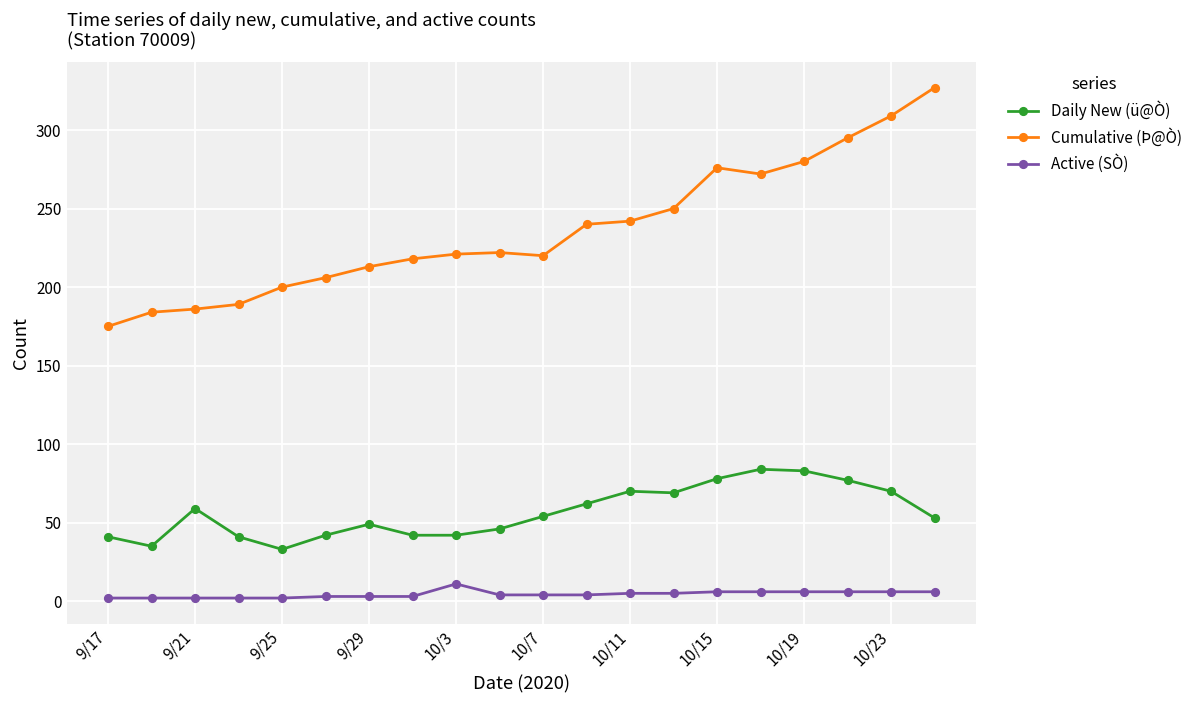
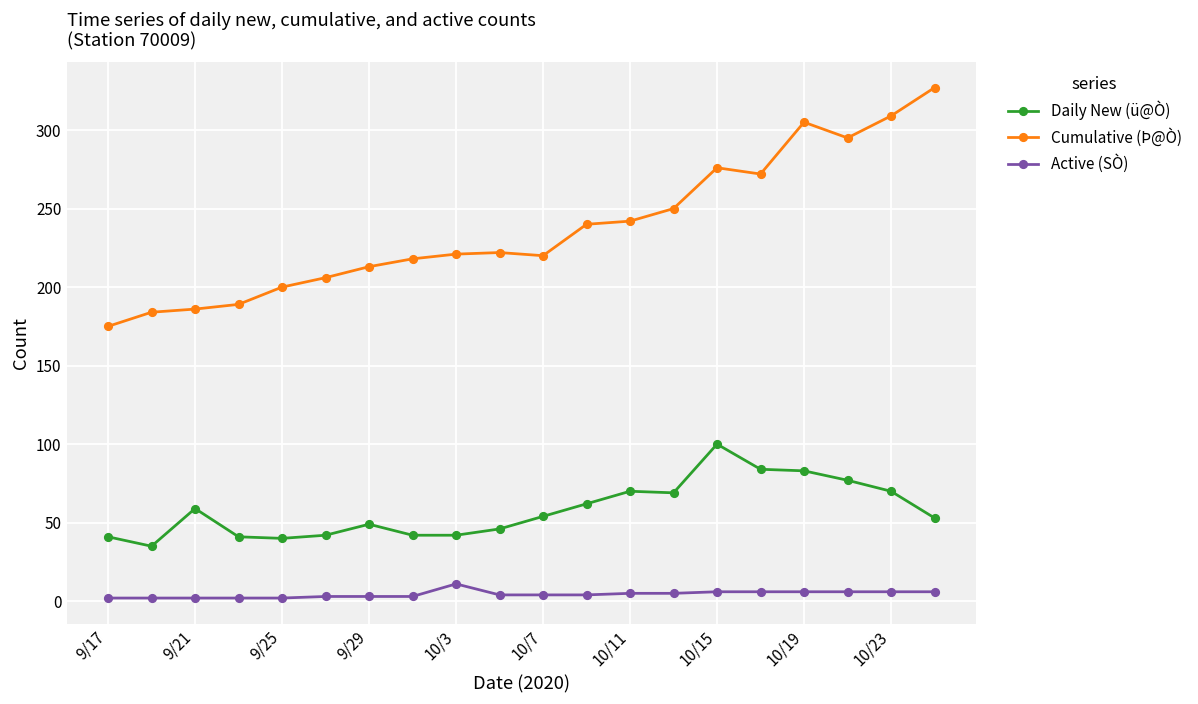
Daily New (ü@Ò), 9/25: 33 -> 40
Daily New (ü@Ò), 10/15: 78 -> 100
Cumulative (Þ@Ò), 10/19: 280 -> 305
